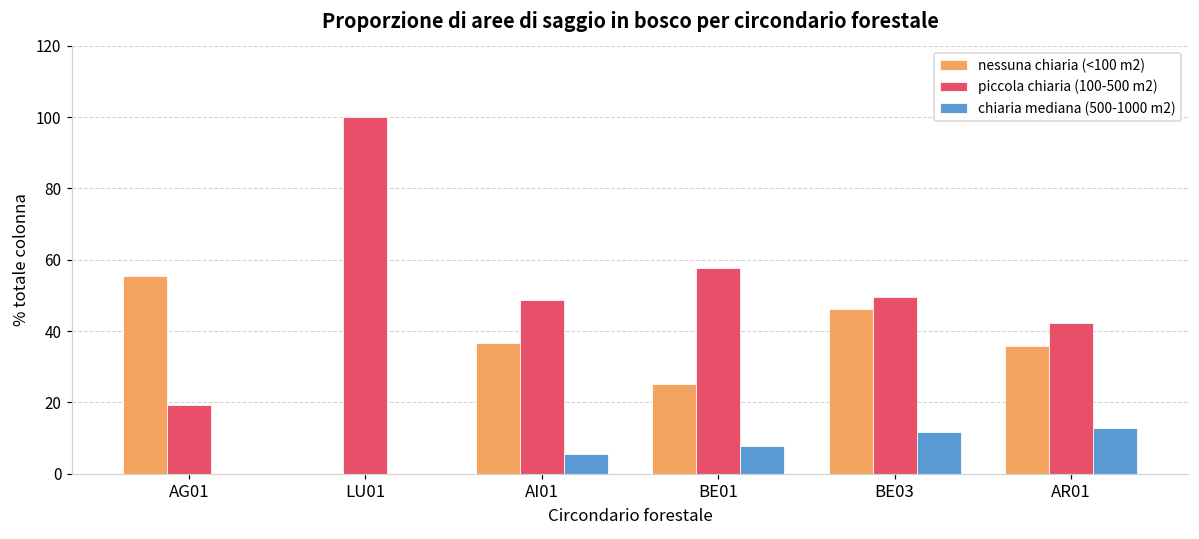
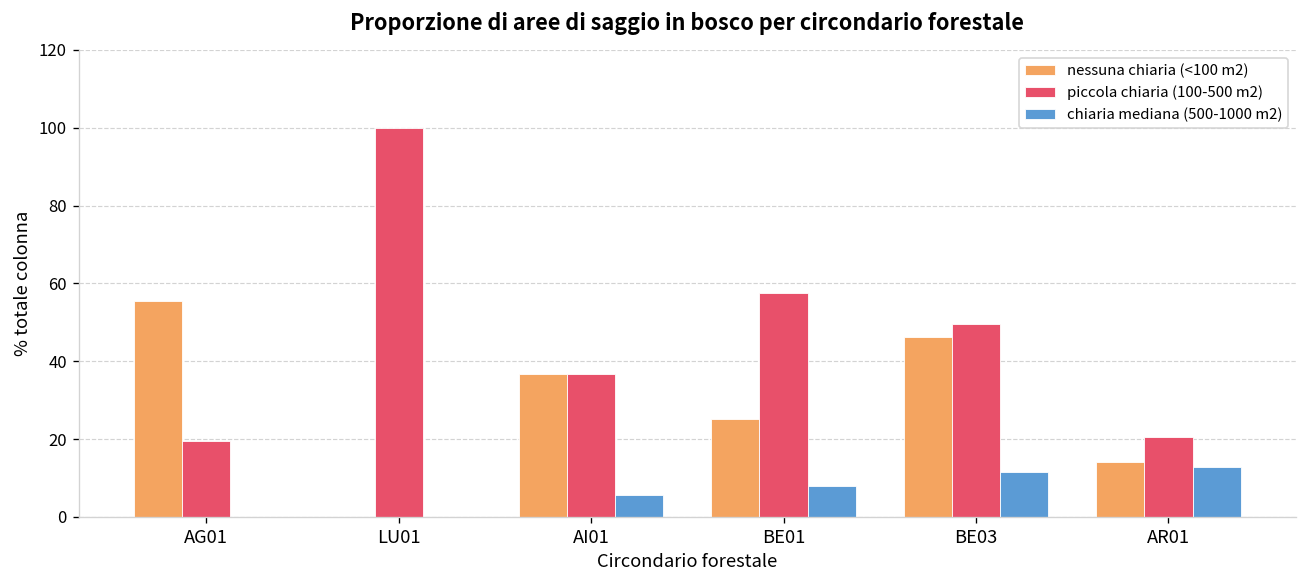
piccola chiaria (100-500 m2), AI01: 49 -> 37
nessuna chiaria (<100 m2), AR01: 36 -> 14
piccola chiaria (100-500 m2), AR01: 42 -> 21
